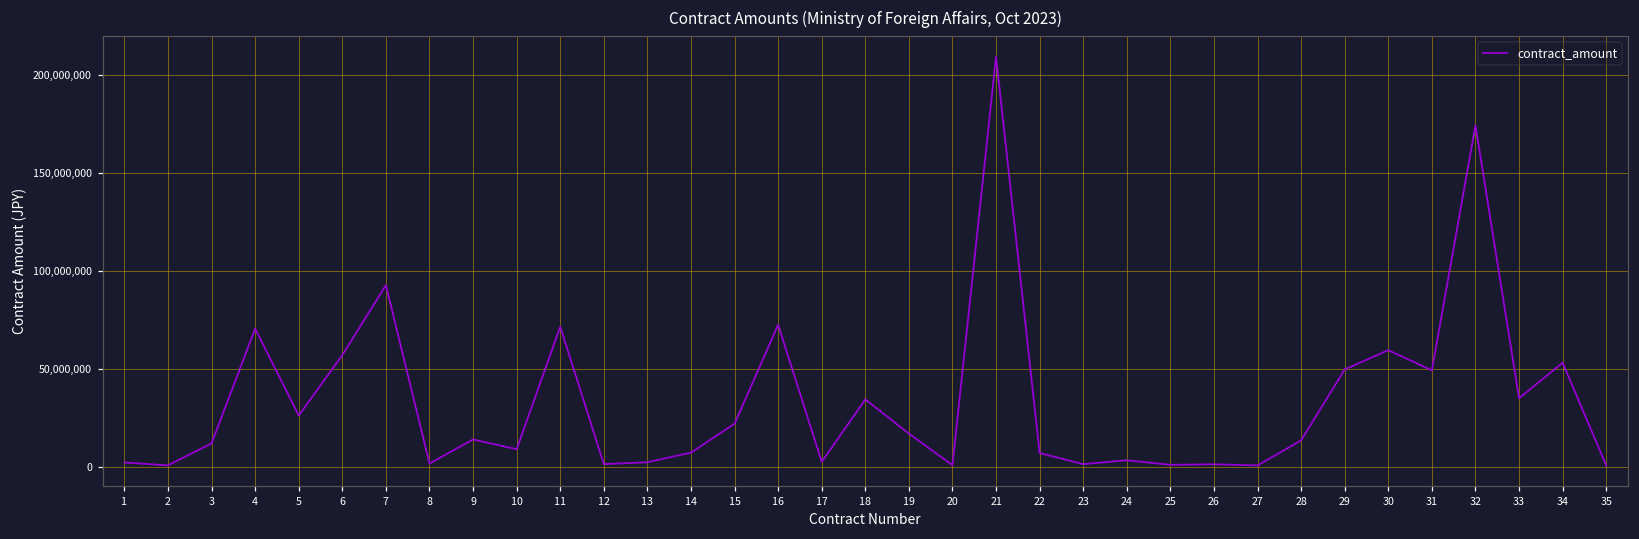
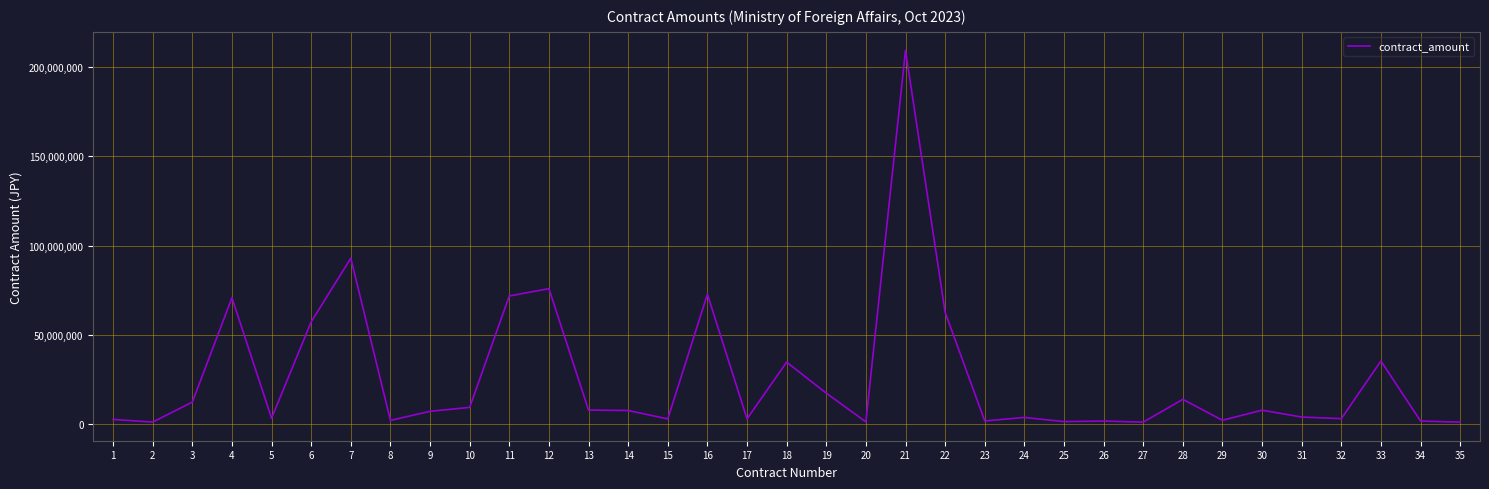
5: 26,000,000 -> 3,000,000
9: 14,000,000 -> 7,000,000
12: 2,000,000 -> 76,000,000
13: 3,000,000 -> 8,000,000
15: 22,000,000 -> 3,000,000
22: 7,000,000 -> 63,000,000
29: 50,000,000 -> 2,000,000
30: 60,000,000 -> 8,000,000
31: 50,000,000 -> 4,000,000
32: 174,000,000 -> 3,000,000
34: 53,000,000 -> 2,000,000
